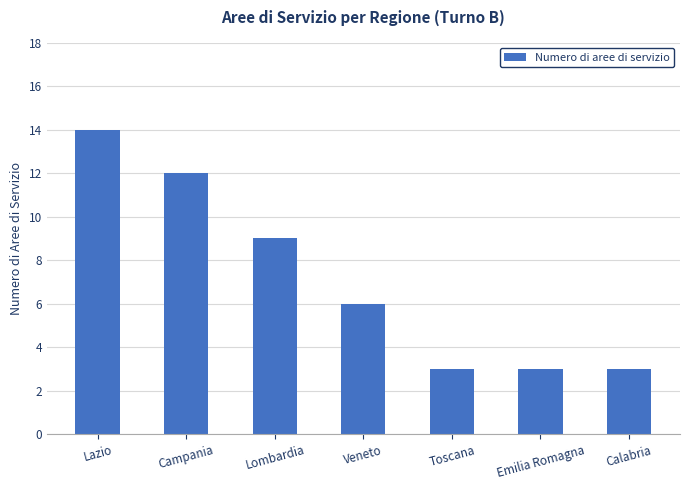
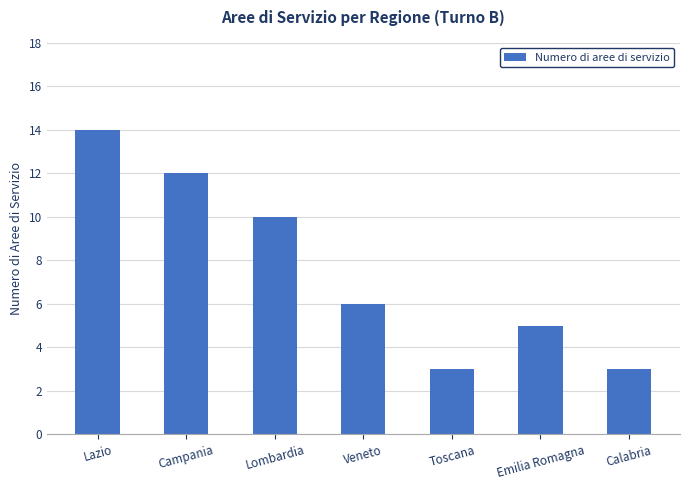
Lombardia: 9 -> 10
Emilia Romagna: 3 -> 5
